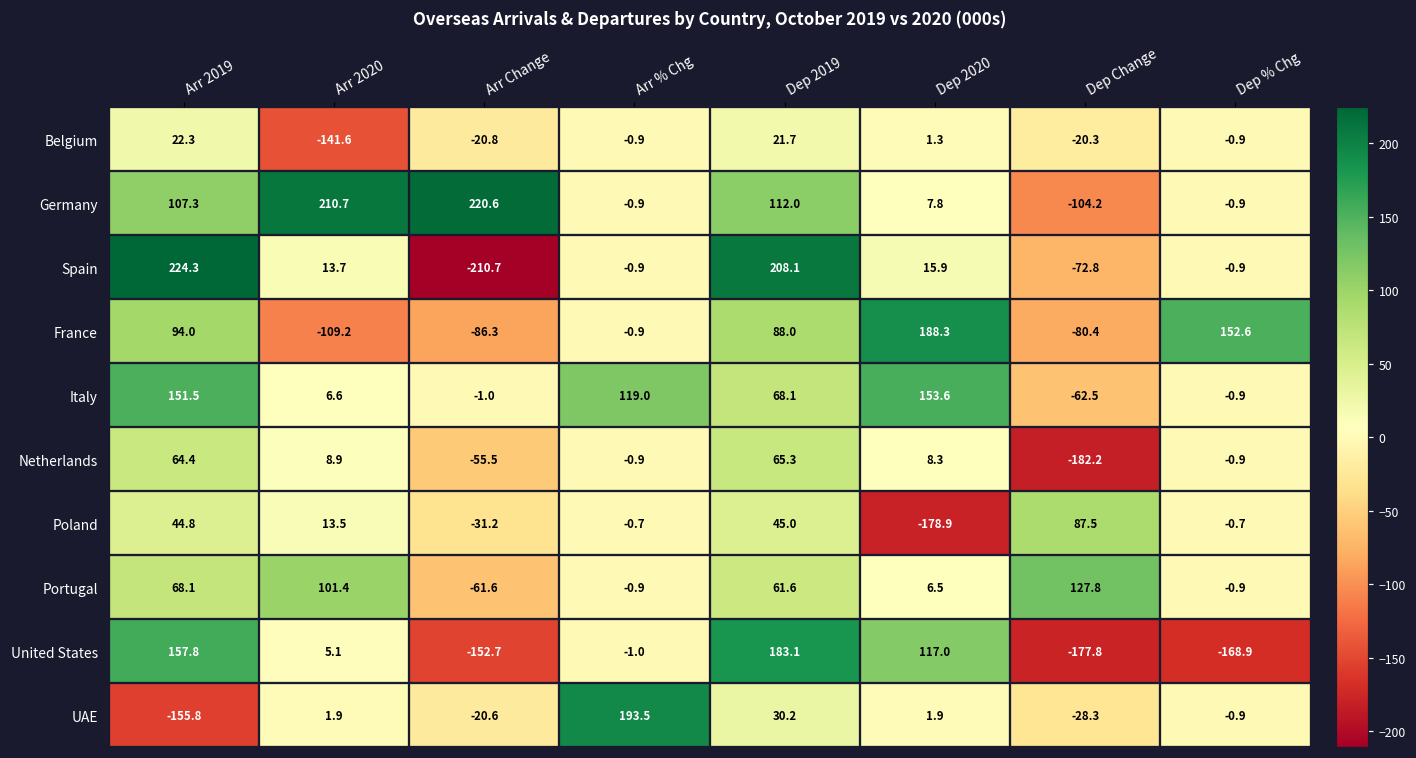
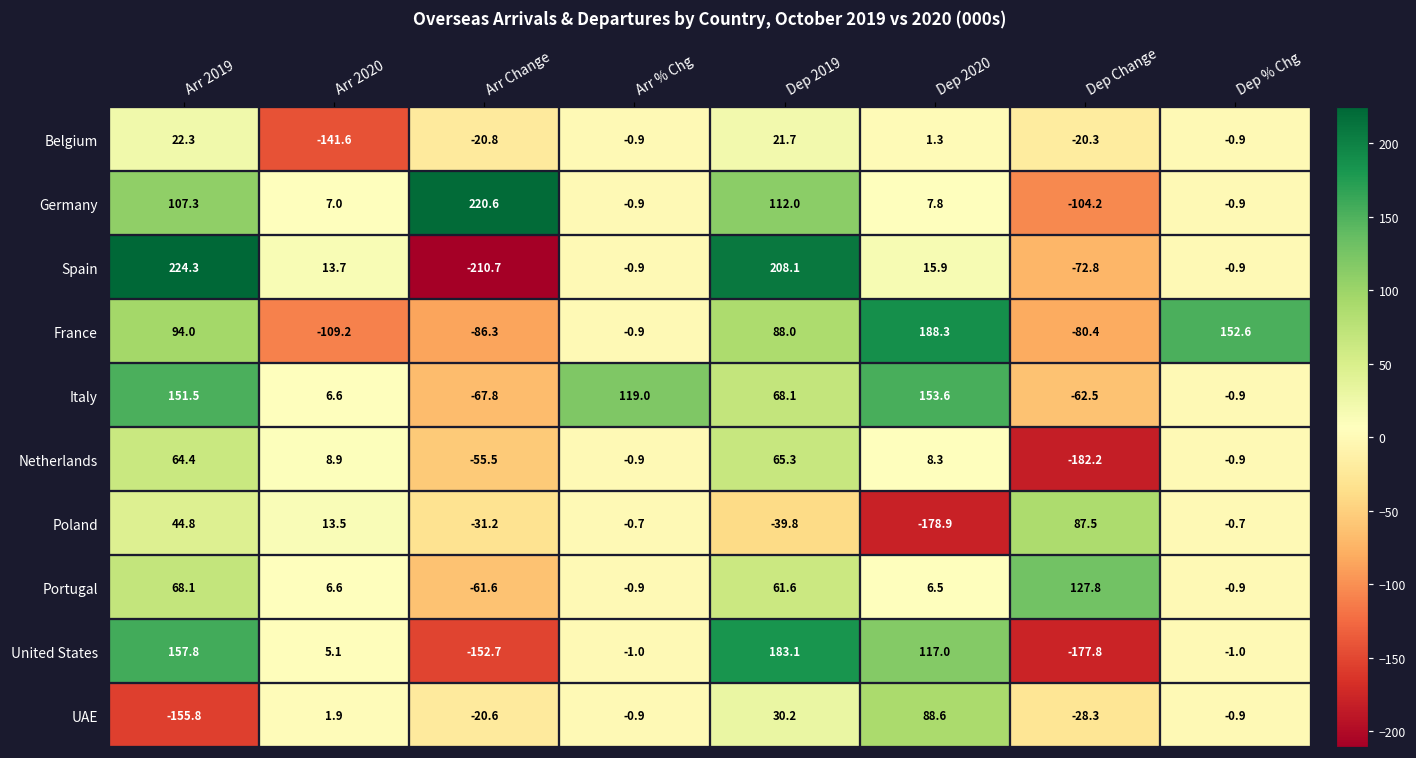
Germany, Arr 2020: 210.7 -> 7.0
Italy, Arr Change: -1.0 -> -67.8
Poland, Dep 2019: 45.0 -> -39.8
Portugal, Arr 2020: 101.4 -> 6.6
United States, Dep % Chg: -168.9 -> -1.0
UAE, Arr % Chg: 193.5 -> -0.9
UAE, Dep 2020: 1.9 -> 88.6
